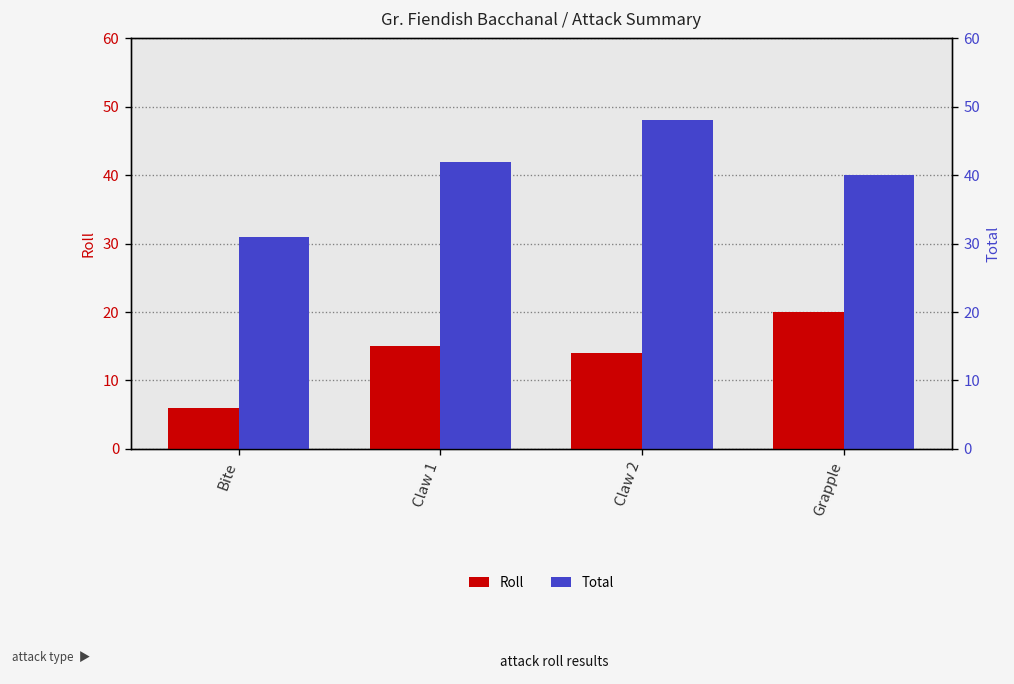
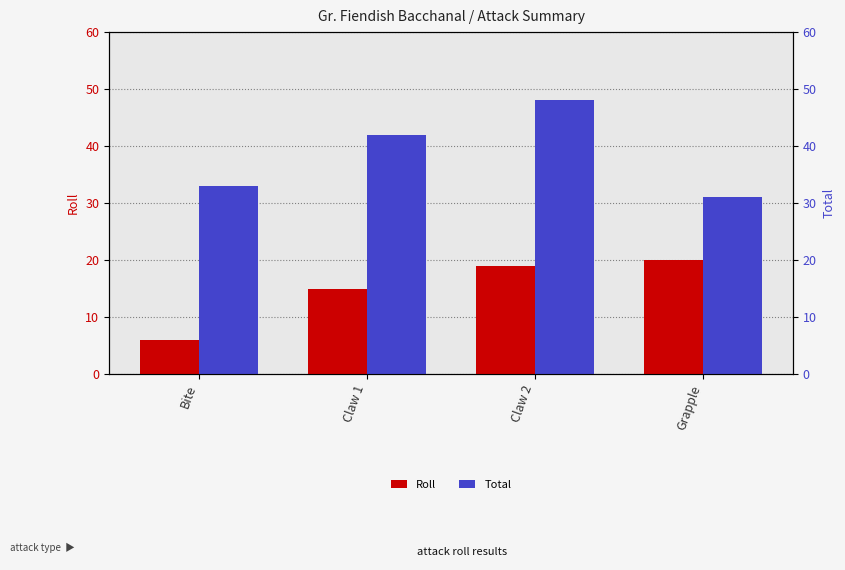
Total, Bite: 31 -> 33
Roll, Claw 2: 14 -> 19
Total, Grapple: 40 -> 31
